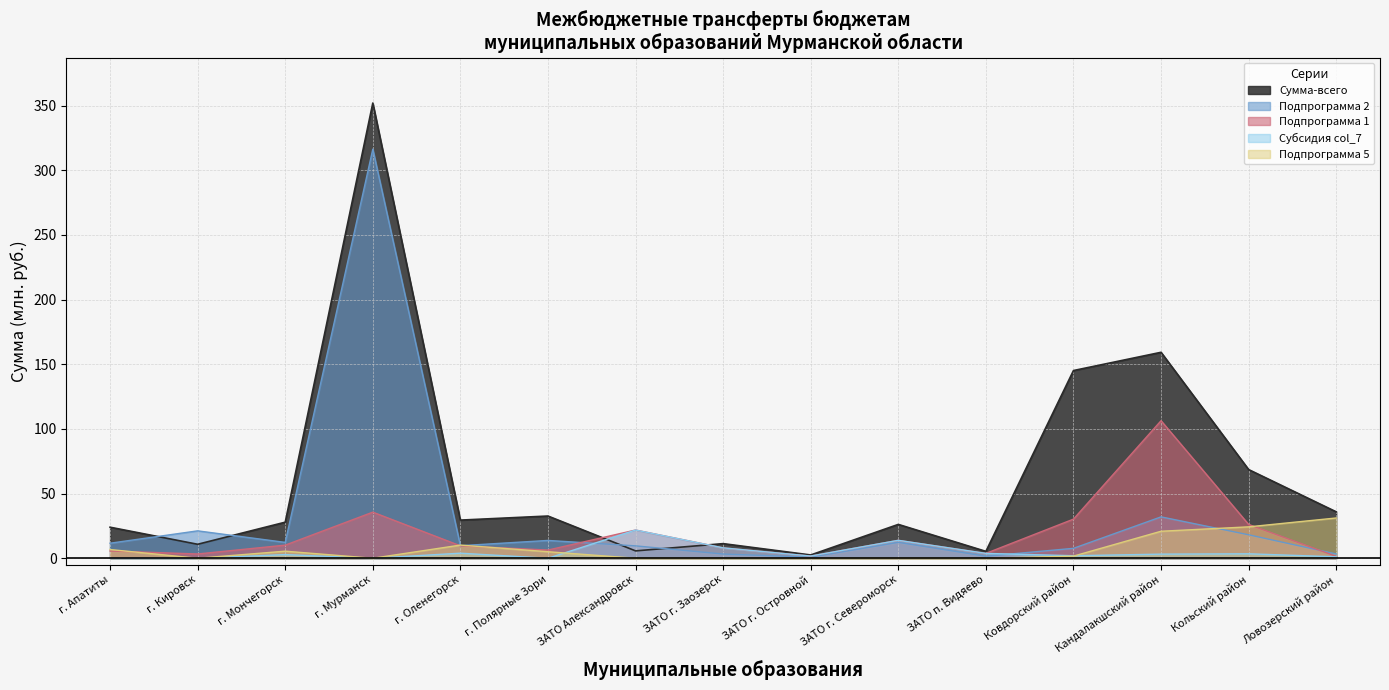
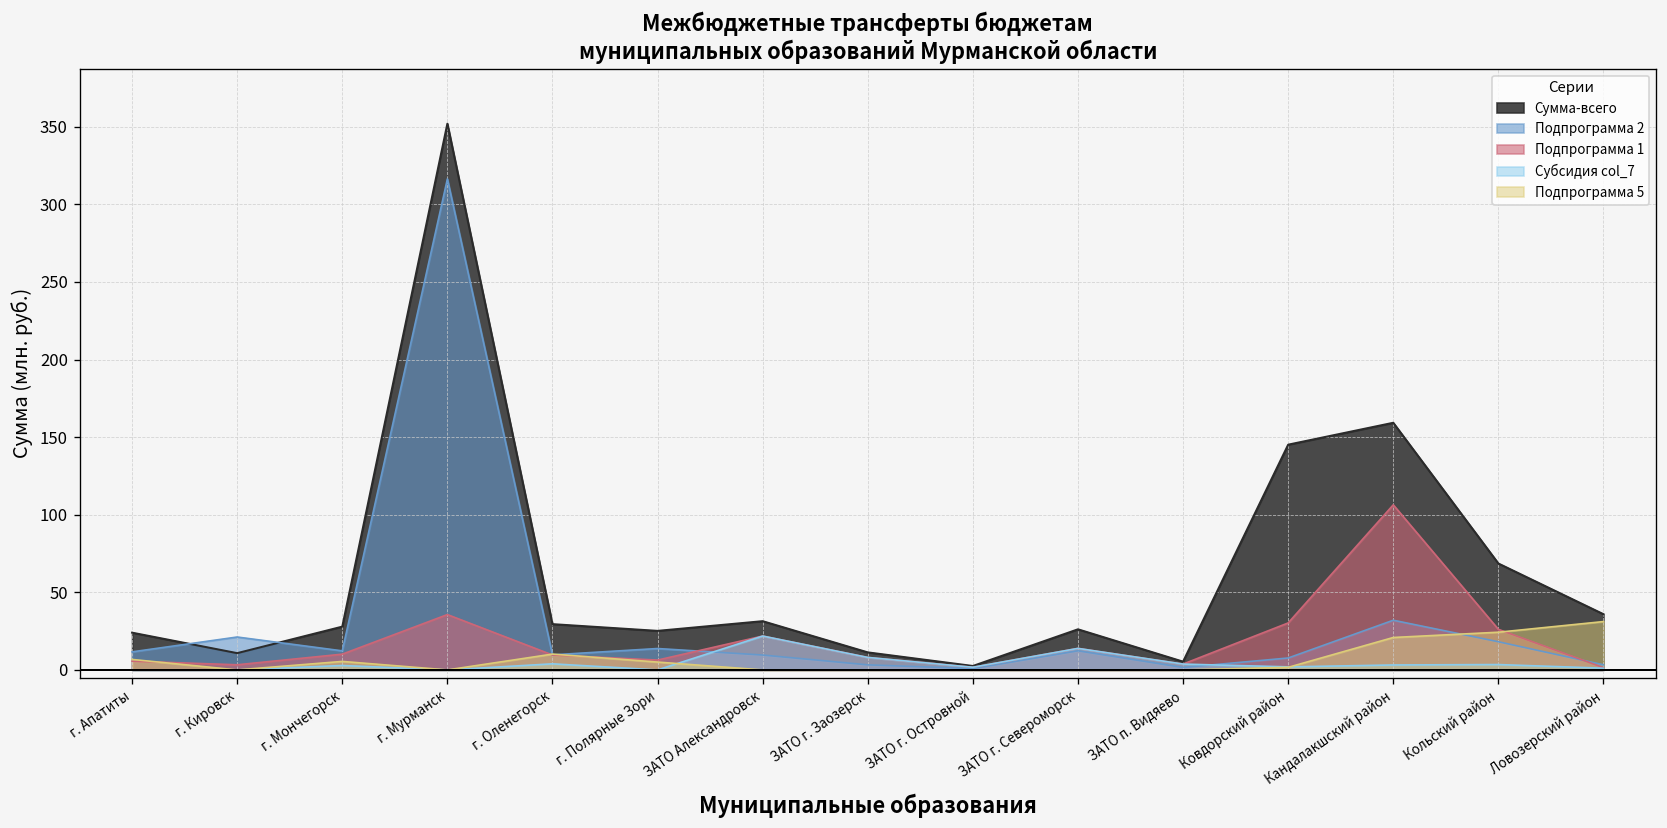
Сумма-всего, г. Полярные Зори: 33 -> 25
Сумма-всего, ЗАТО Александровск: 6 -> 31
